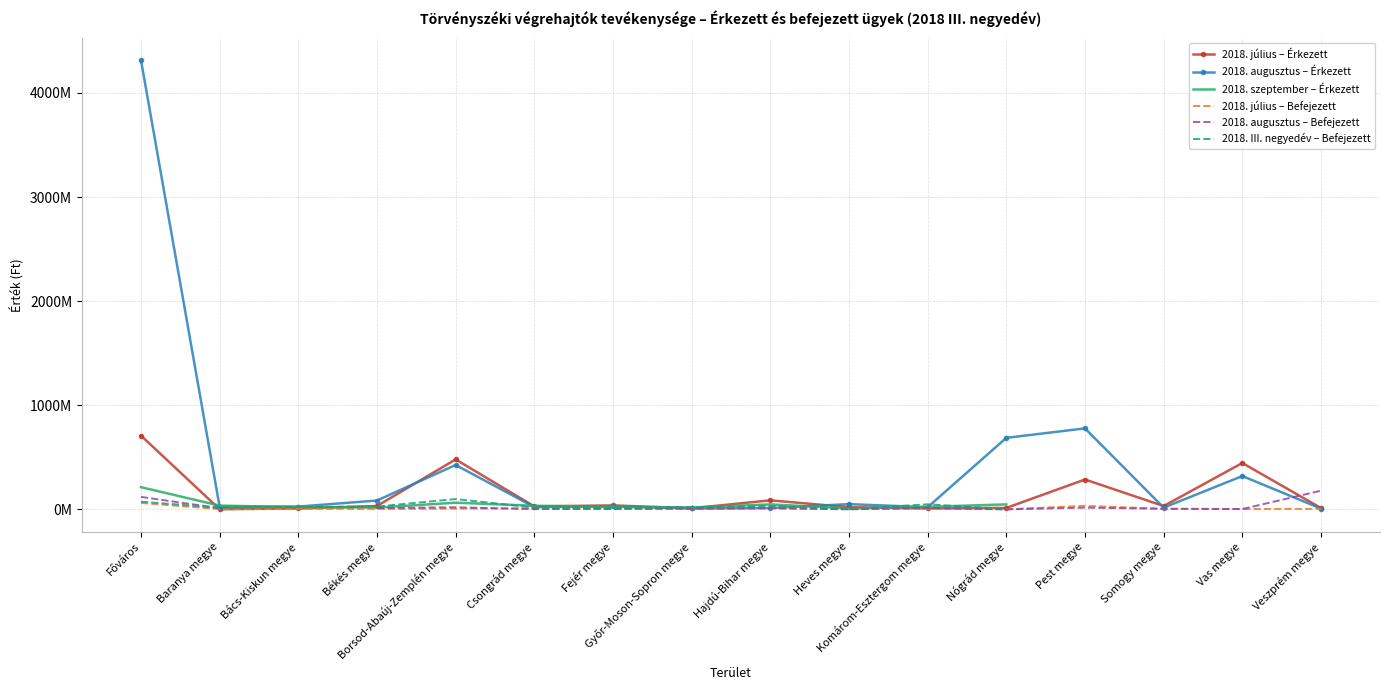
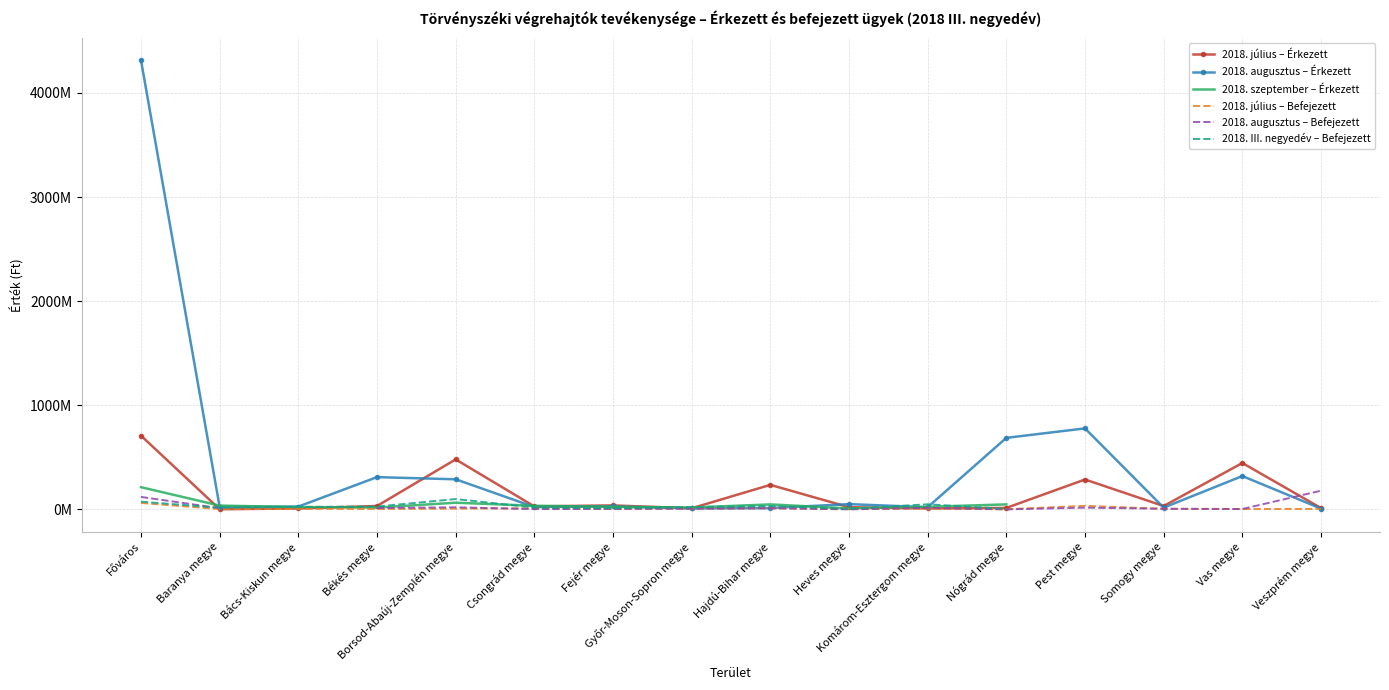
2018. augusztus – Érkezett, Békés megye: 90000000 -> 310000000
2018. augusztus – Érkezett, Borsod-Abaúj-Zemplén megye: 430000000 -> 290000000
2018. július – Érkezett, Hajdú-Bihar megye: 90000000 -> 240000000
